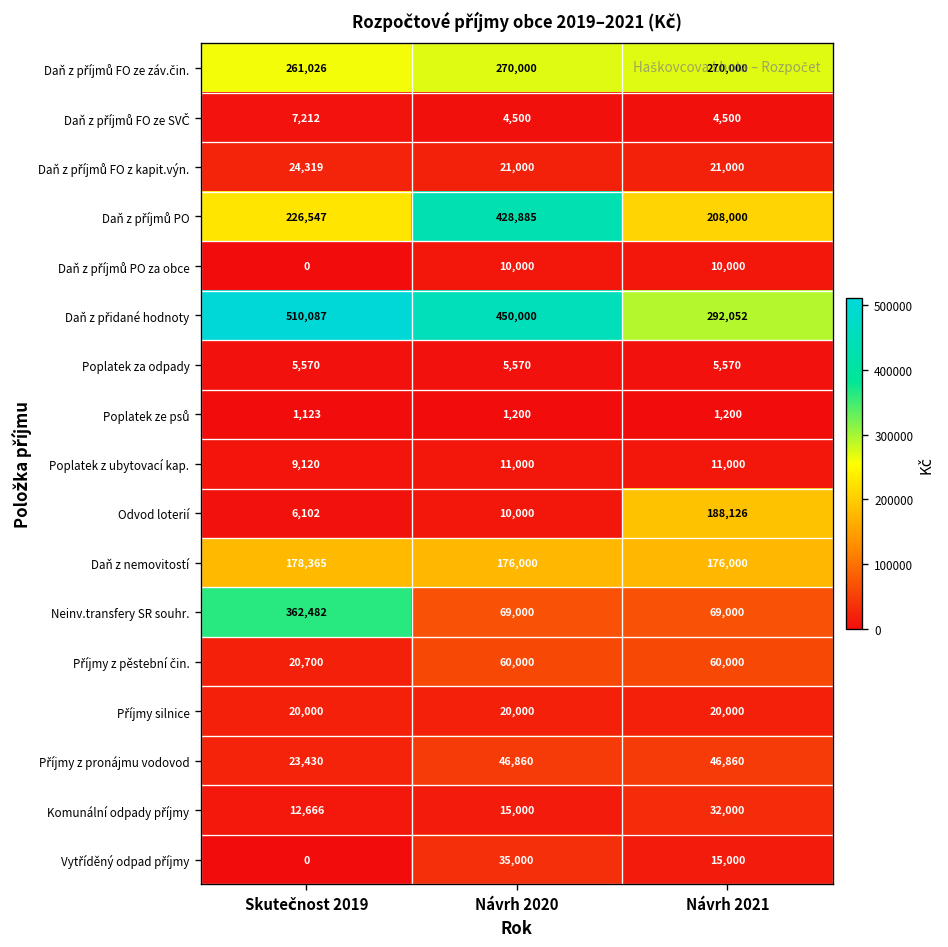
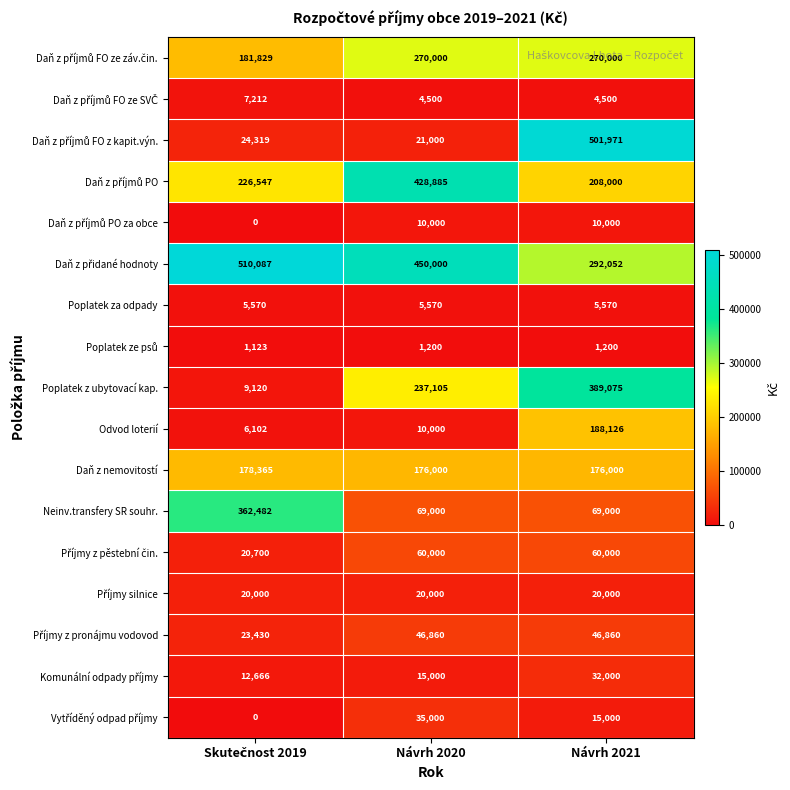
Daň z příjmů FO ze záv.čin., Skutečnost 2019: 261,026 -> 181,829
Daň z příjmů FO z kapit.výn., Návrh 2021: 21,000 -> 501,971
Poplatek z ubytovací kap., Návrh 2020: 11,000 -> 237,105
Poplatek z ubytovací kap., Návrh 2021: 11,000 -> 389,075
